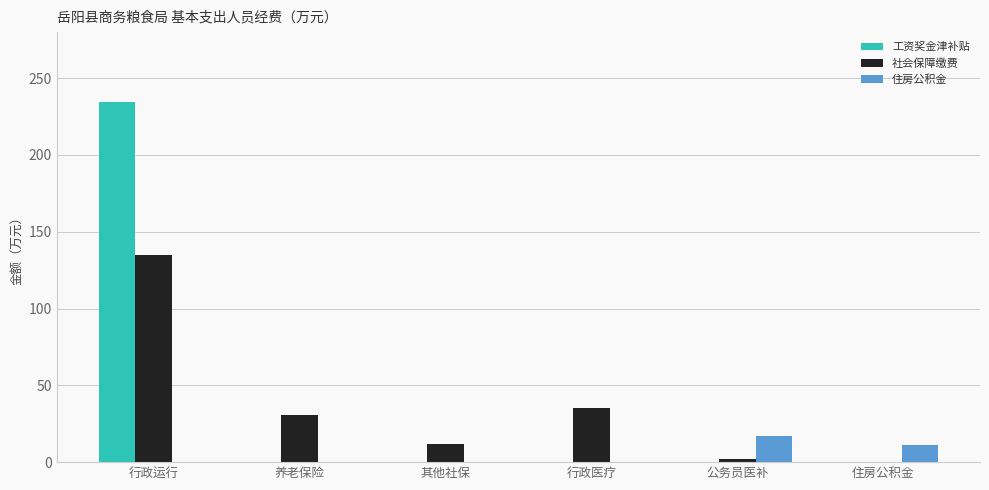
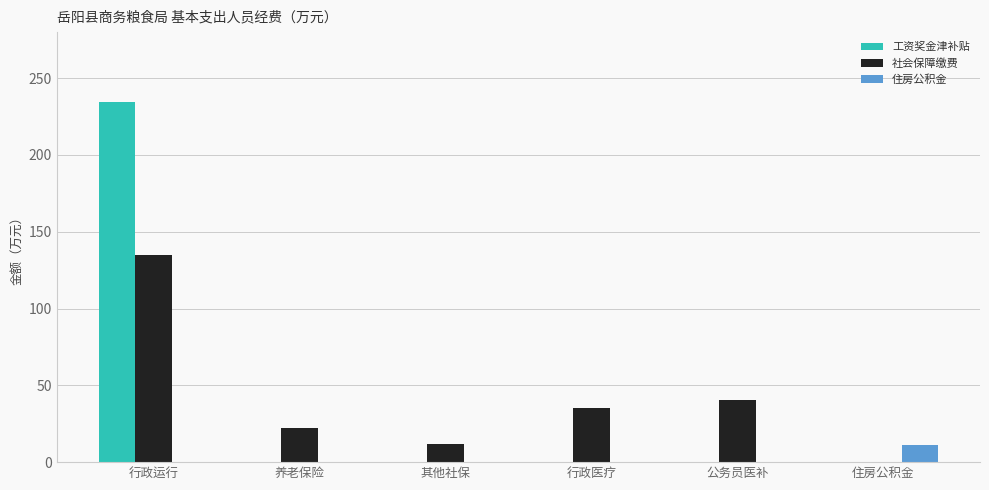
社会保障缴费, 养老保险: 31 -> 22
社会保障缴费, 公务员医补: 2 -> 40
住房公积金, 公务员医补: 17 -> 0
